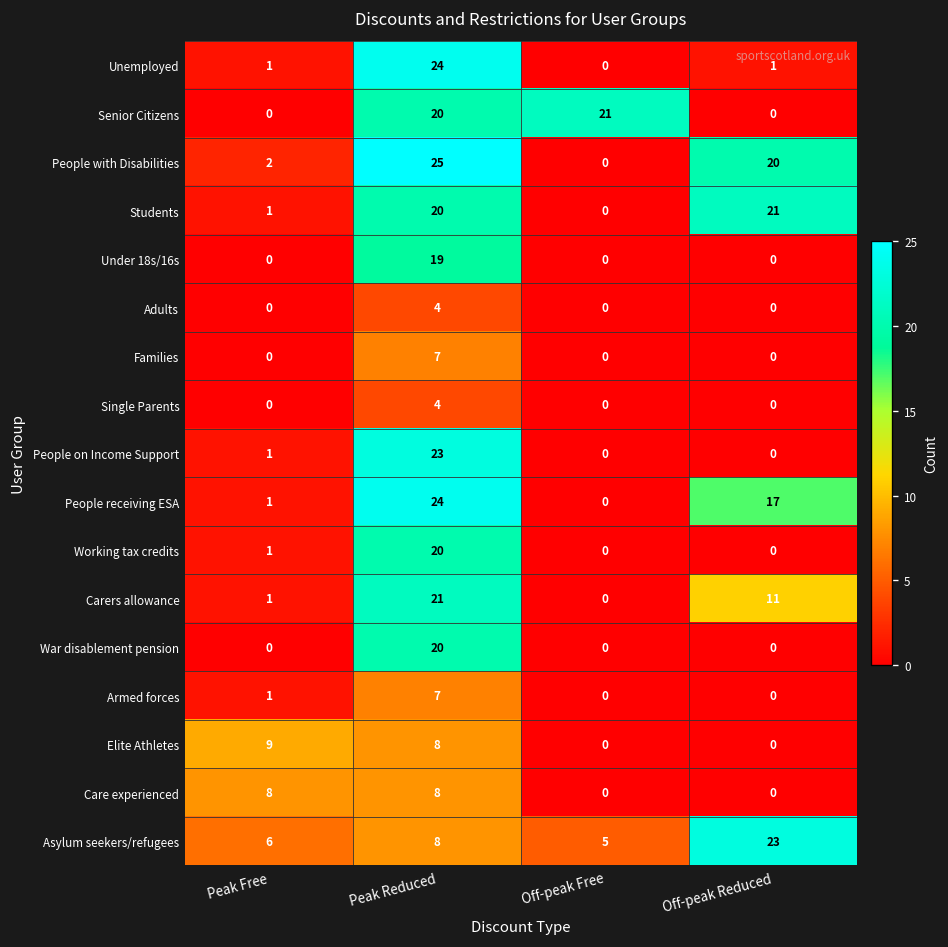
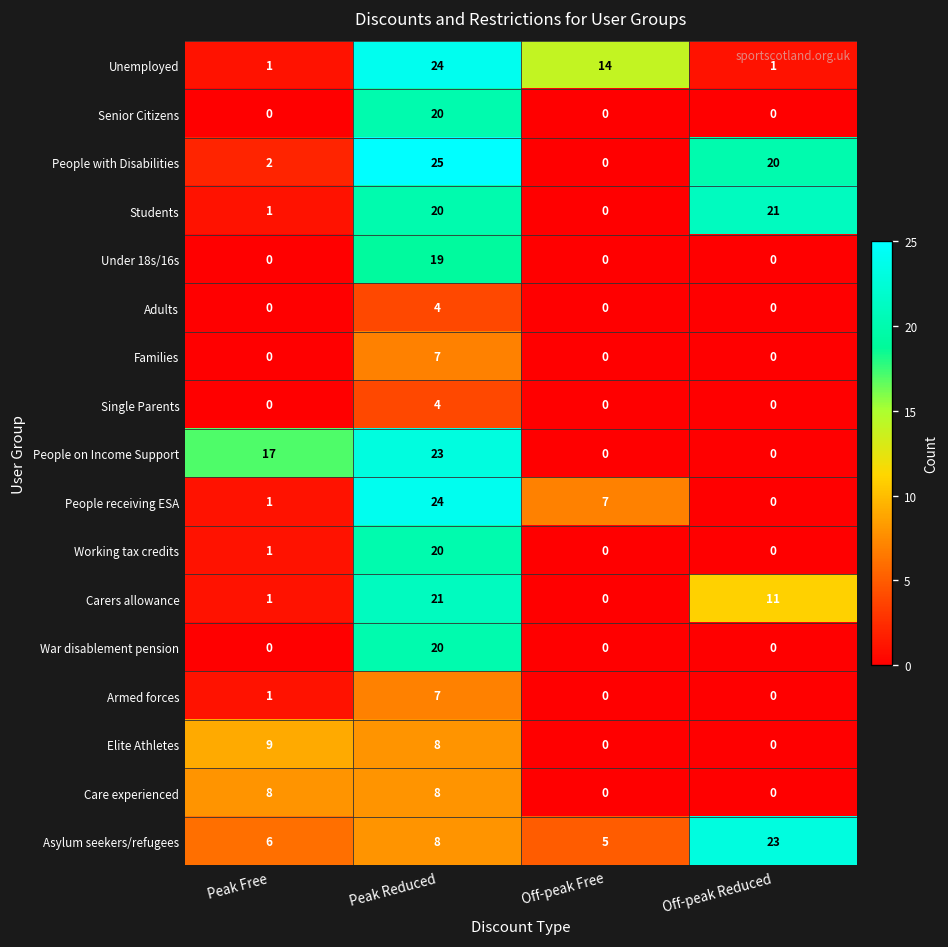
Unemployed, Off-peak Free: 0 -> 14
Senior Citizens, Off-peak Free: 21 -> 0
People on Income Support, Peak Free: 1 -> 17
People receiving ESA, Off-peak Free: 0 -> 7
People receiving ESA, Off-peak Reduced: 17 -> 0
